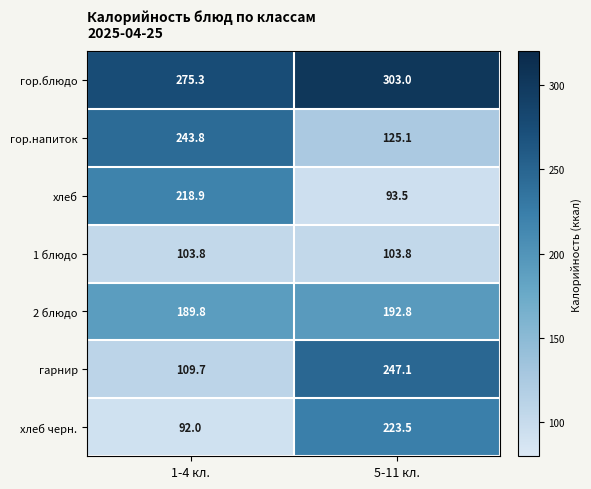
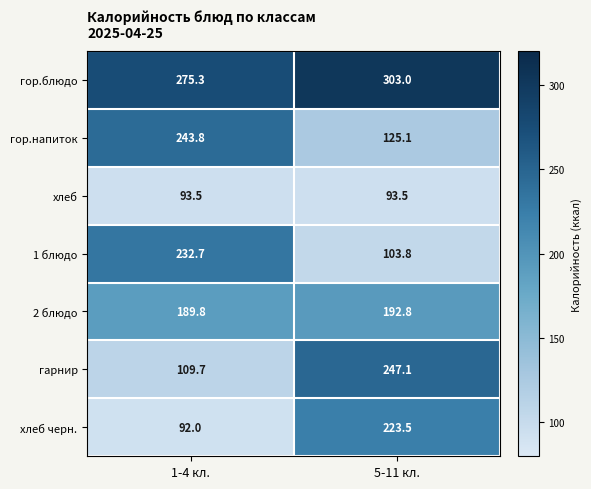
хлеб, 1-4 кл.: 218.9 -> 93.5
1 блюдо, 1-4 кл.: 103.8 -> 232.7
